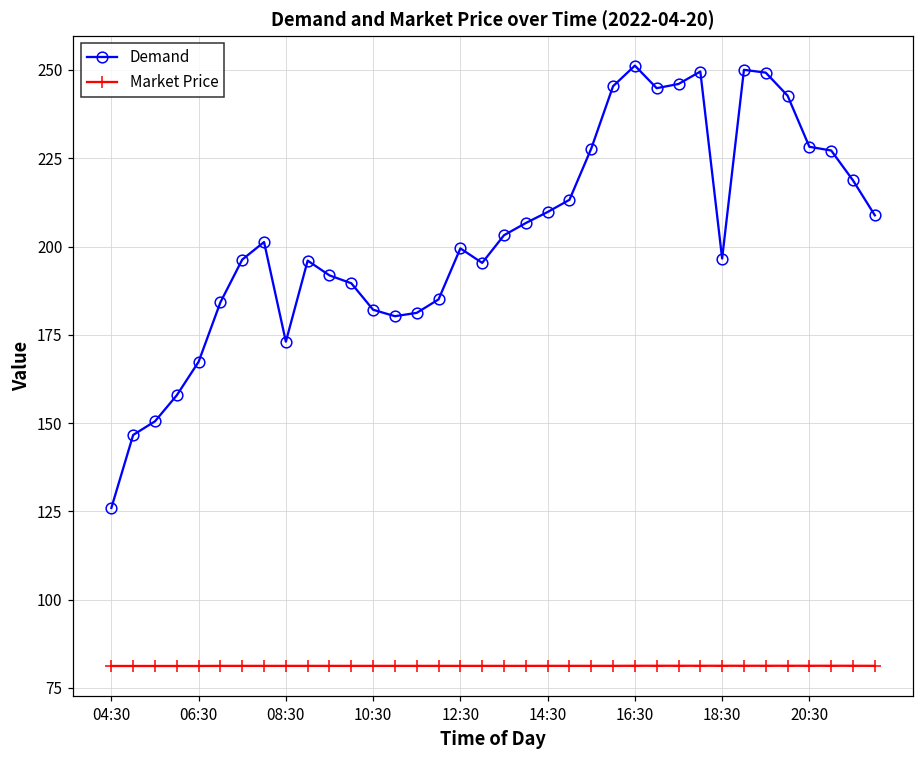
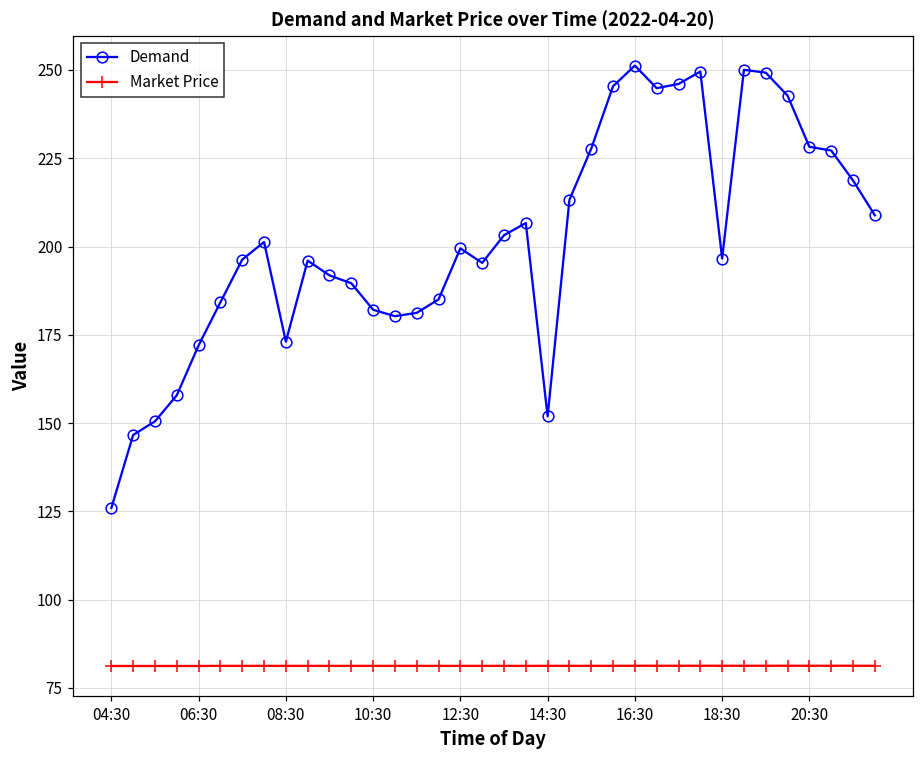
Demand, 06:30: 167 -> 172
Demand, 14:30: 210 -> 152
